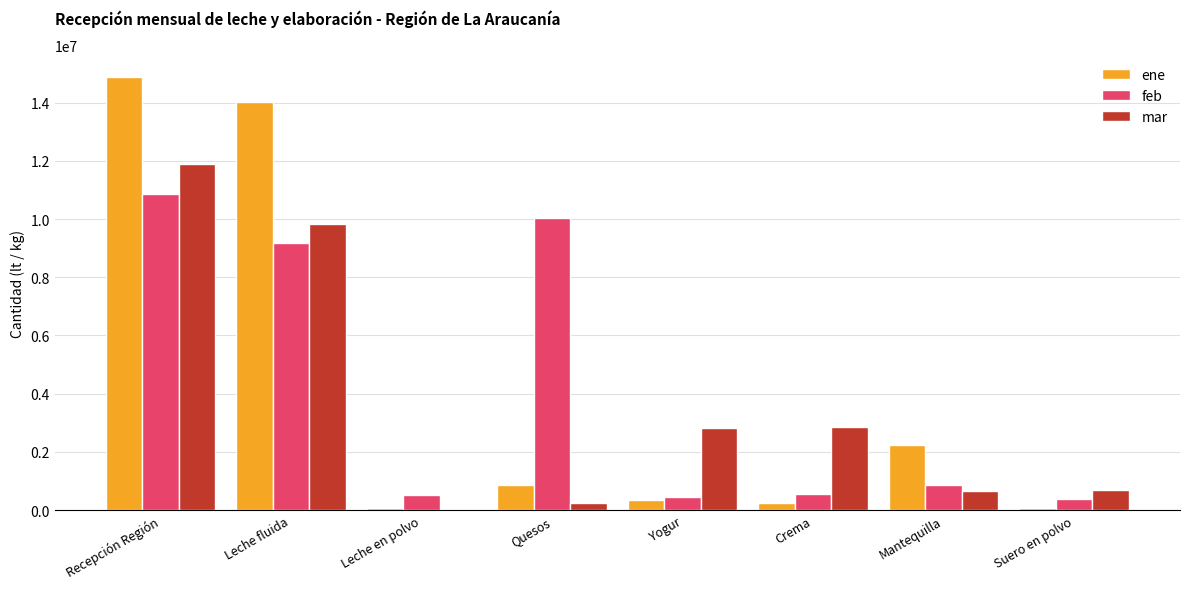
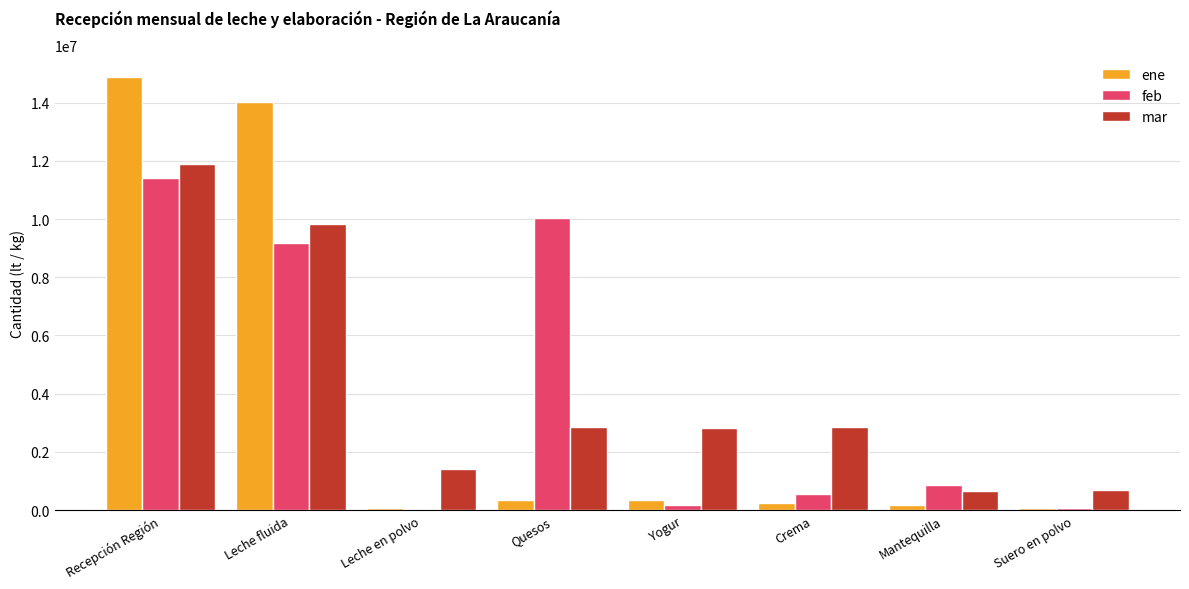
feb, Recepción Región: 10900000 -> 11400000
feb, Leche en polvo: 500000 -> 0
mar, Leche en polvo: 0 -> 1400000
ene, Quesos: 900000 -> 300000
mar, Quesos: 300000 -> 2900000
feb, Yogur: 400000 -> 200000
ene, Mantequilla: 2200000 -> 200000
feb, Suero en polvo: 400000 -> 100000
